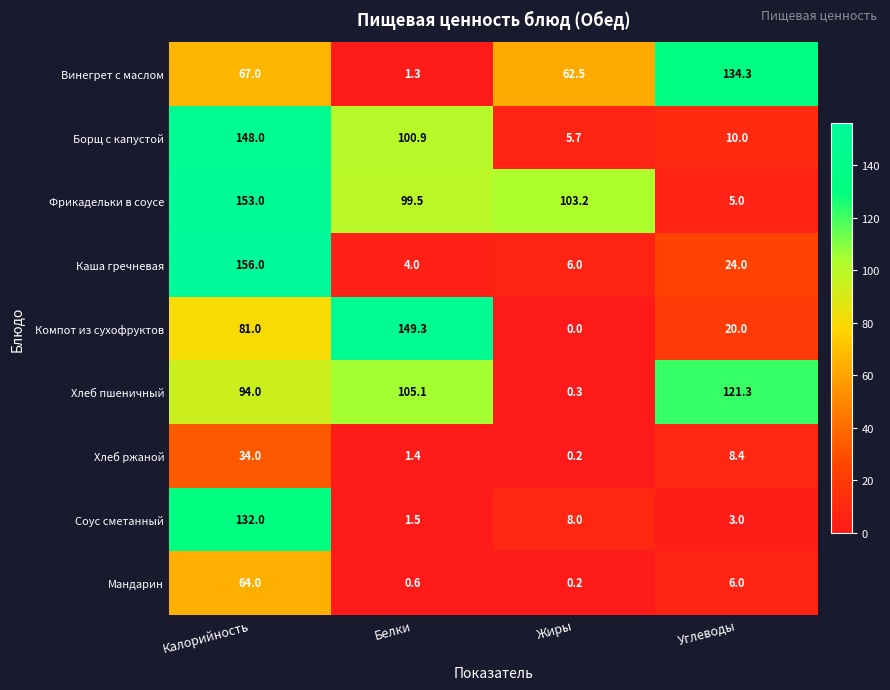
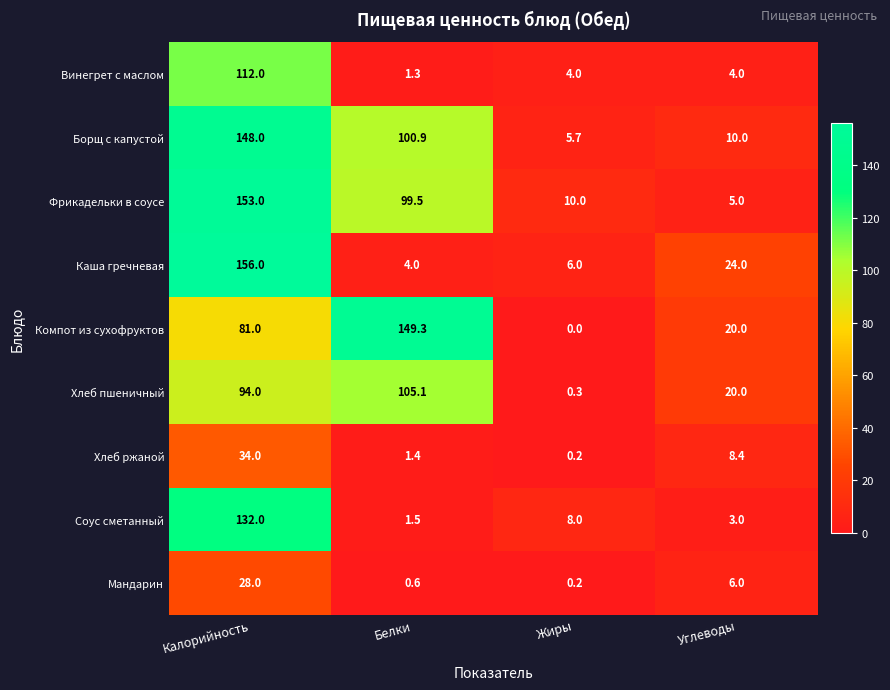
Винегрет с маслом, Калорийность: 67.0 -> 112.0
Винегрет с маслом, Жиры: 62.5 -> 4.0
Винегрет с маслом, Углеводы: 134.3 -> 4.0
Фрикадельки в соусе, Жиры: 103.2 -> 10.0
Хлеб пшеничный, Углеводы: 121.3 -> 20.0
Мандарин, Калорийность: 64.0 -> 28.0
